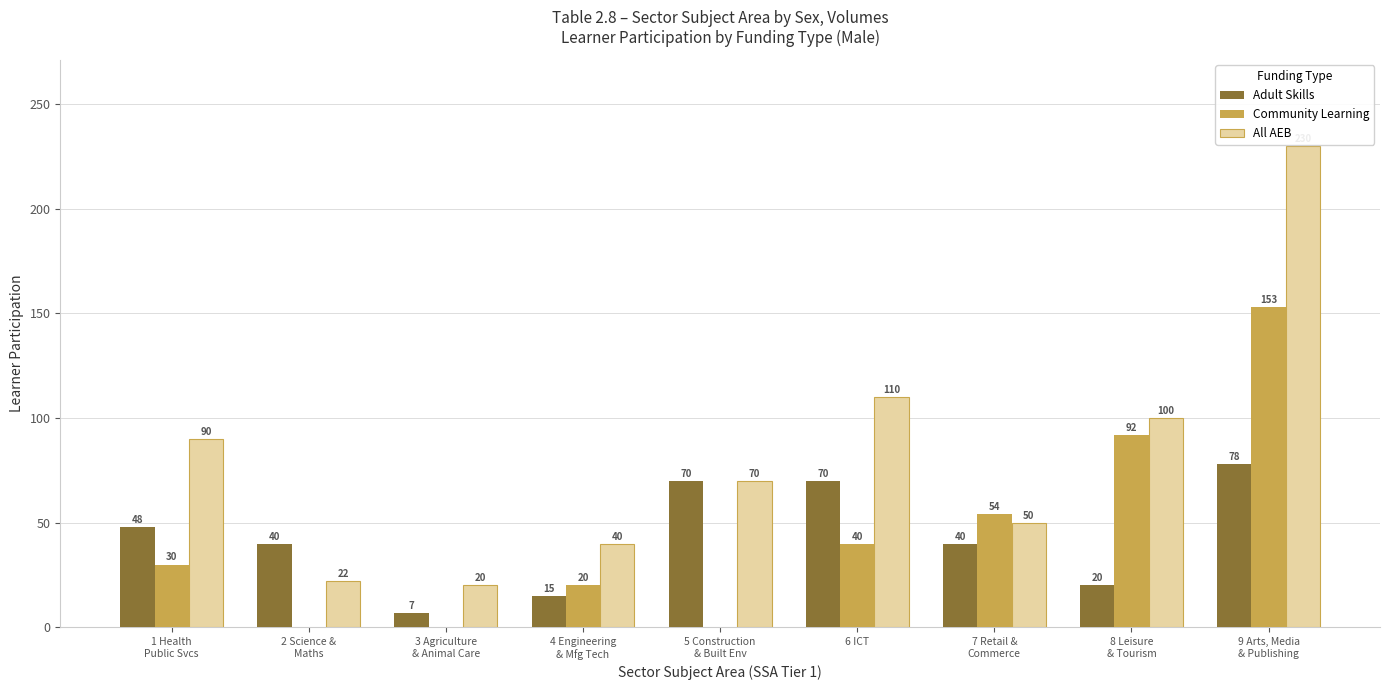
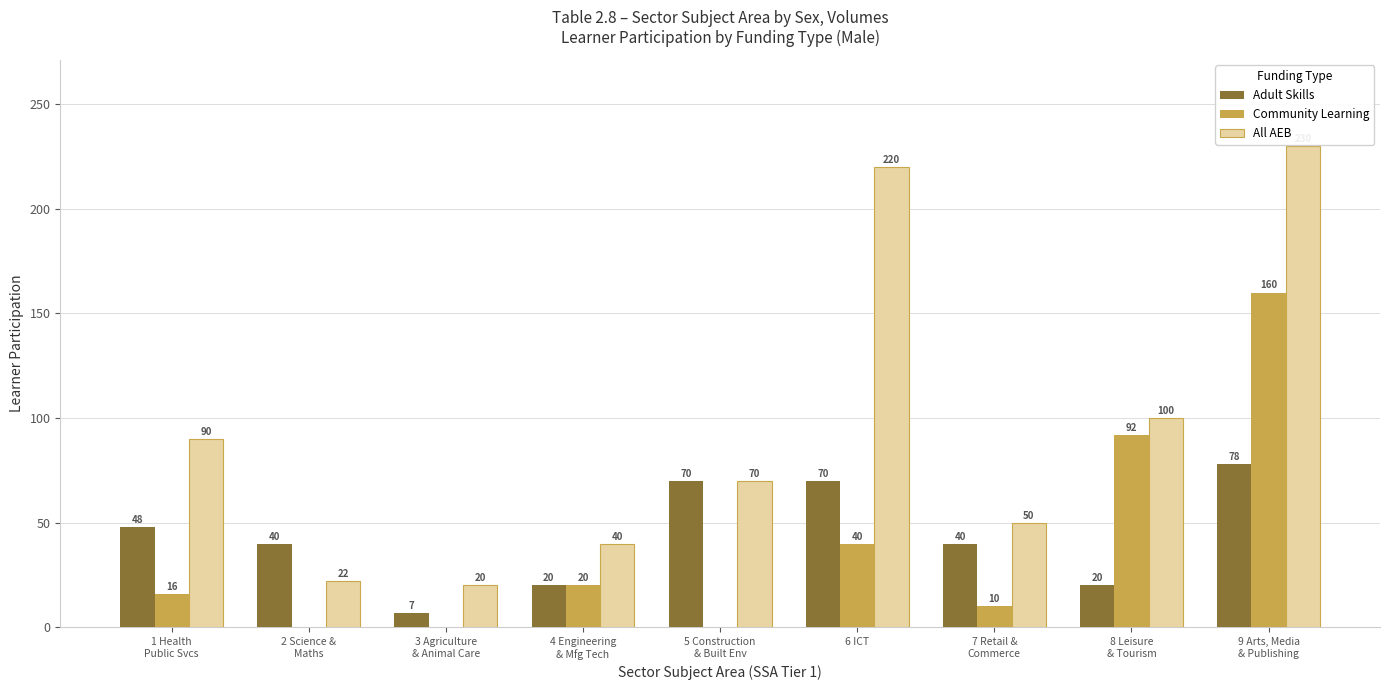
Community Learning, 1 Health Public Svcs: 30 -> 16
Adult Skills, 4 Engineering & Mfg Tech: 15 -> 20
All AEB, 6 ICT: 110 -> 220
Community Learning, 7 Retail & Commerce: 54 -> 10
Community Learning, 9 Arts, Media & Publishing: 153 -> 160
